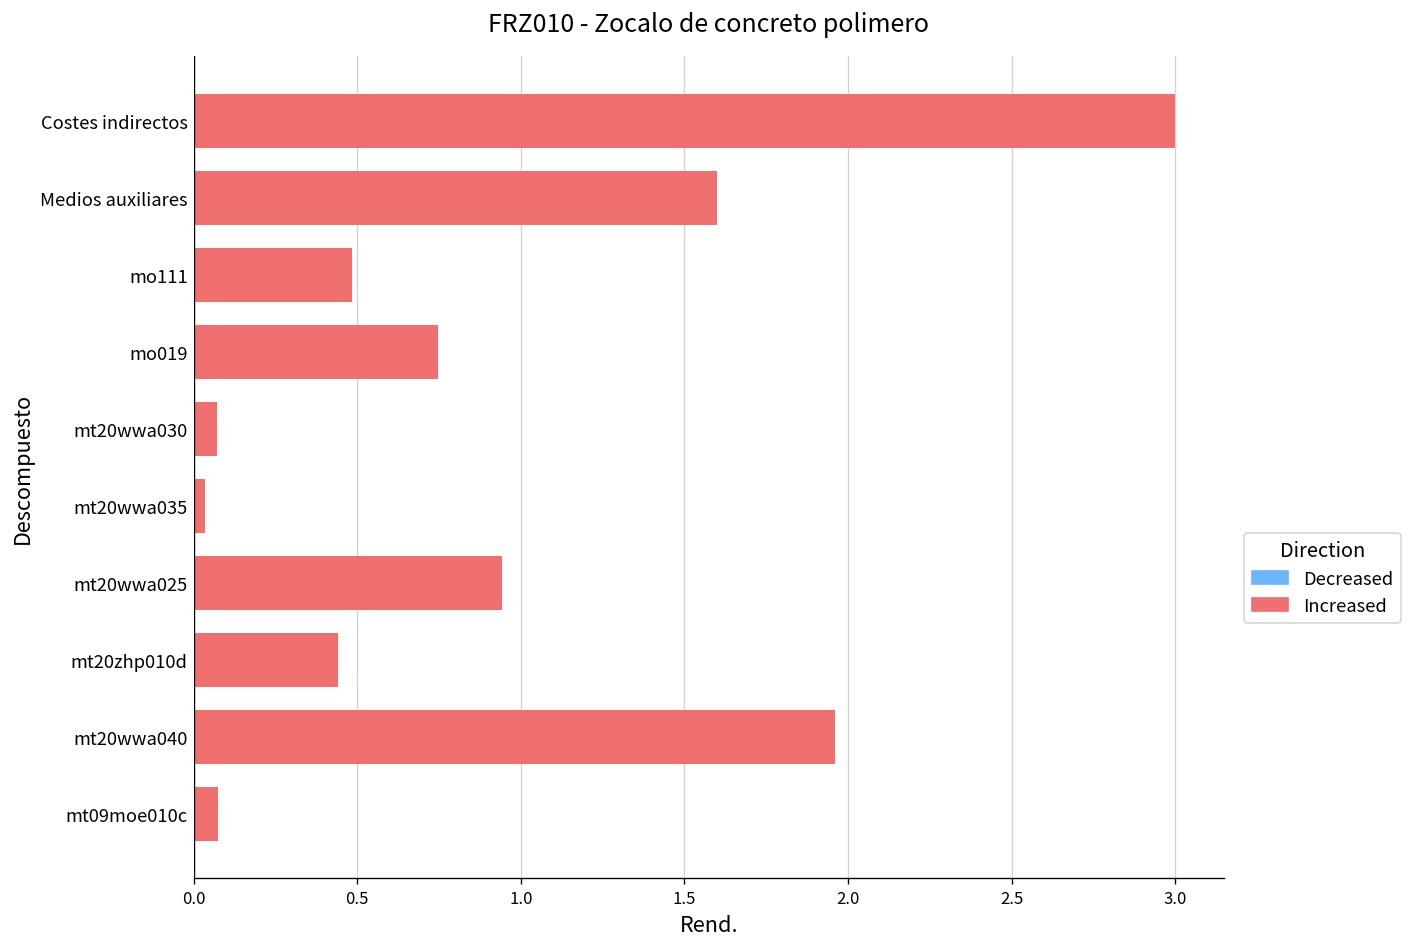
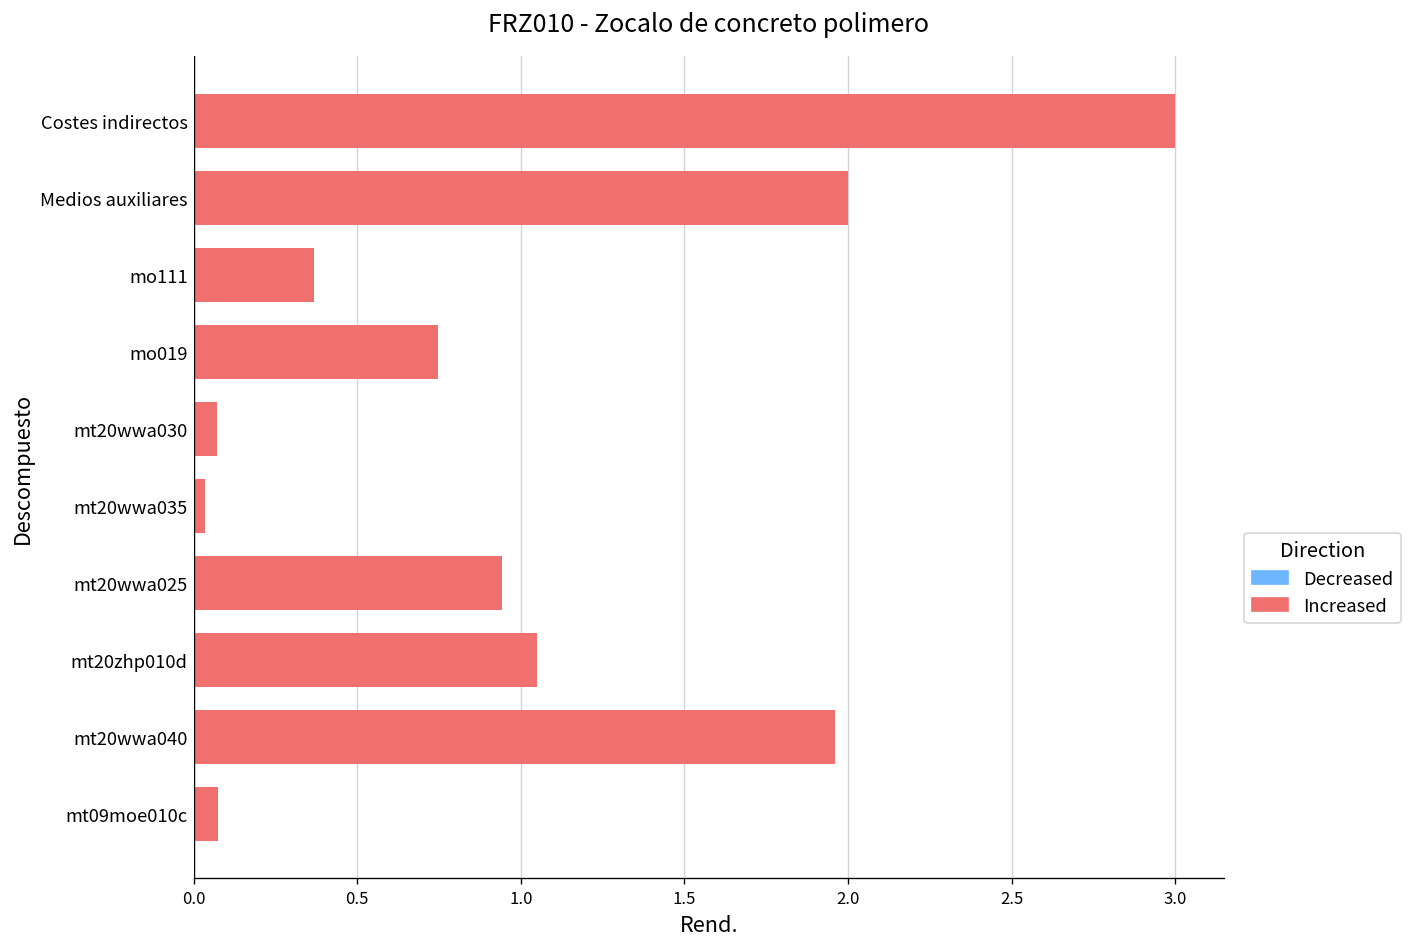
Increased, Medios auxiliares: 1.6 -> 2.0
Increased, mo111: 0.48 -> 0.37
Increased, mt20zhp010d: 0.44 -> 1.05
